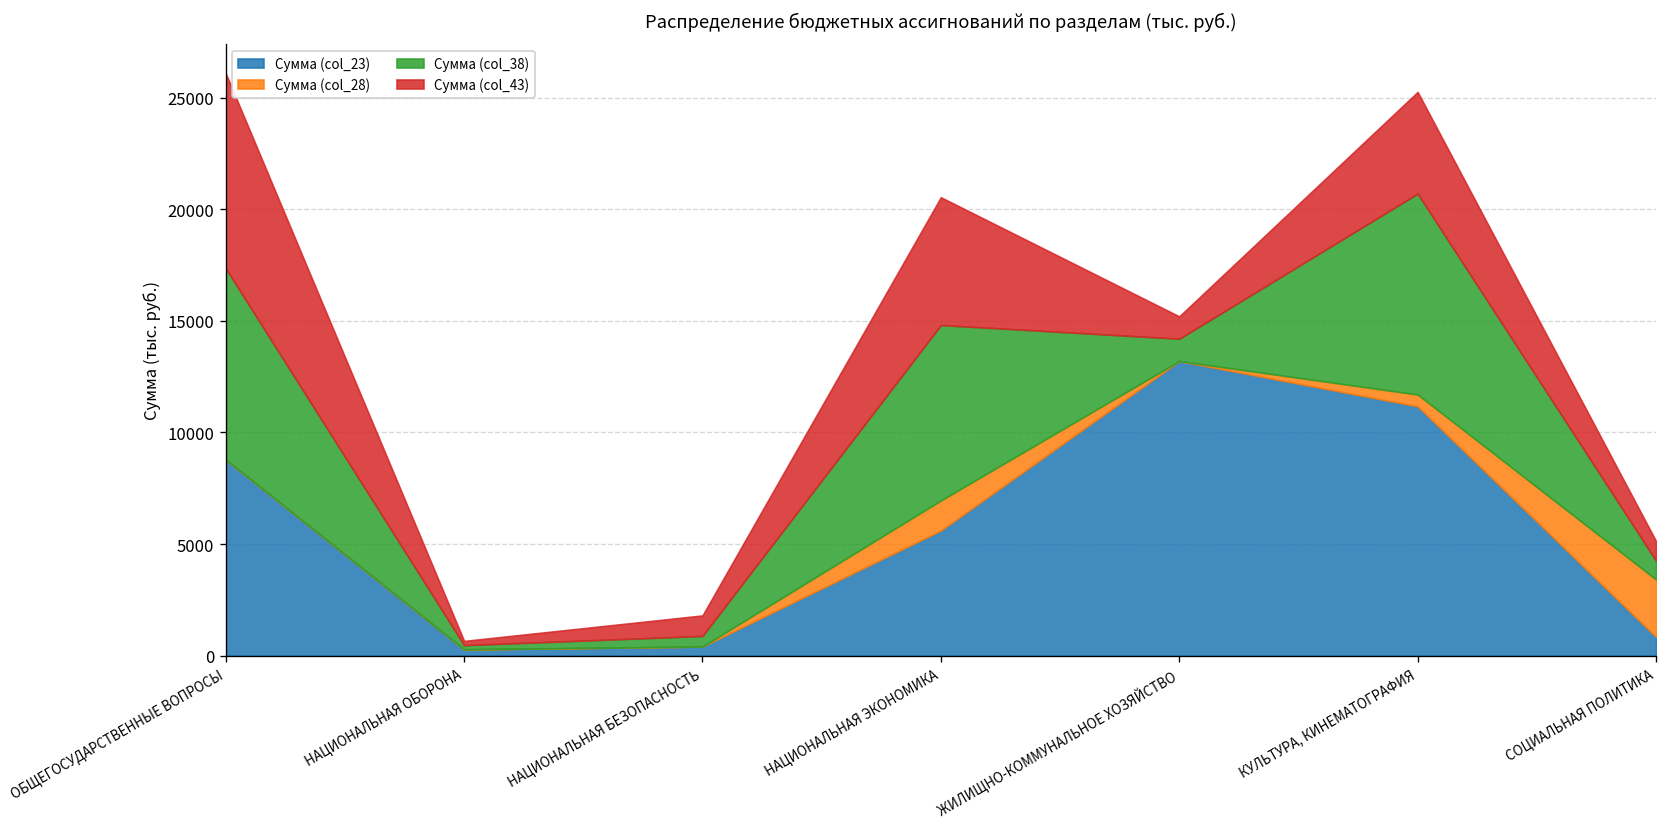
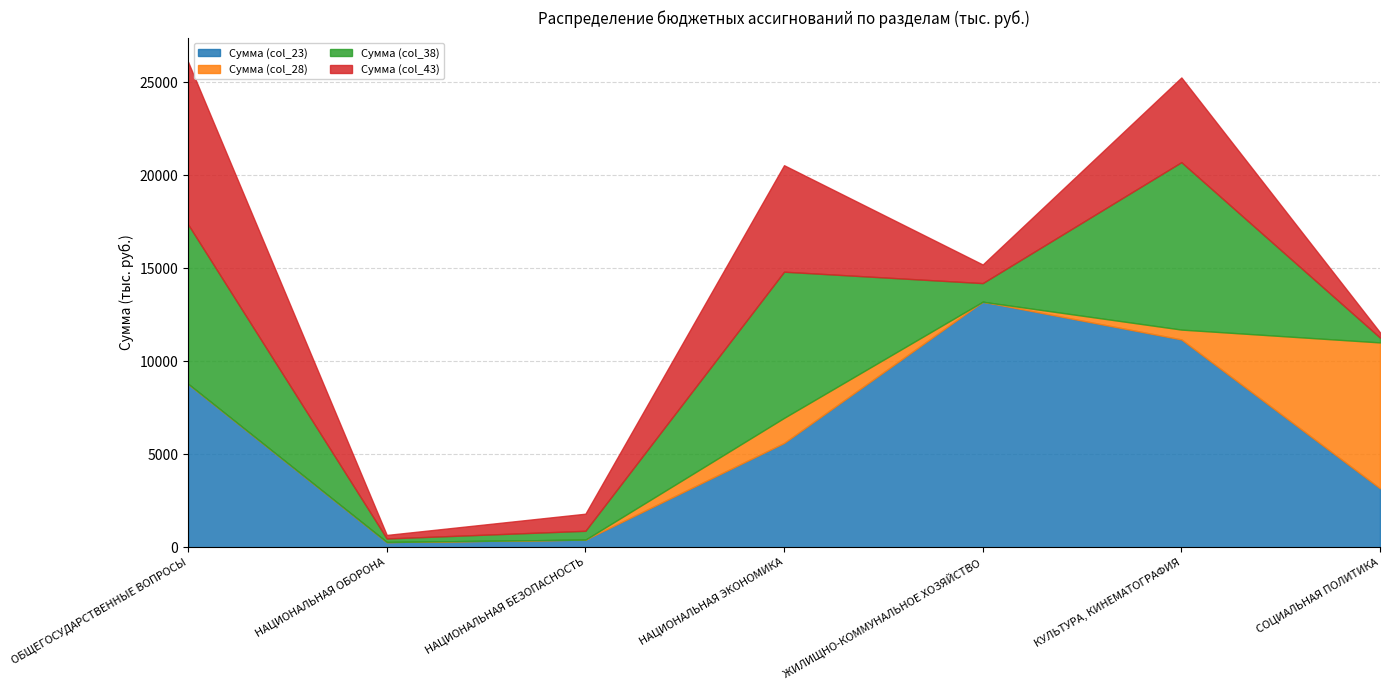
Сумма (col_23), СОЦИАЛЬНАЯ ПОЛИТИКА: 800 -> 3200
Сумма (col_28), СОЦИАЛЬНАЯ ПОЛИТИКА: 2600 -> 7800
Сумма (col_38), СОЦИАЛЬНАЯ ПОЛИТИКА: 800 -> 300
Сумма (col_43), СОЦИАЛЬНАЯ ПОЛИТИКА: 900 -> 300
